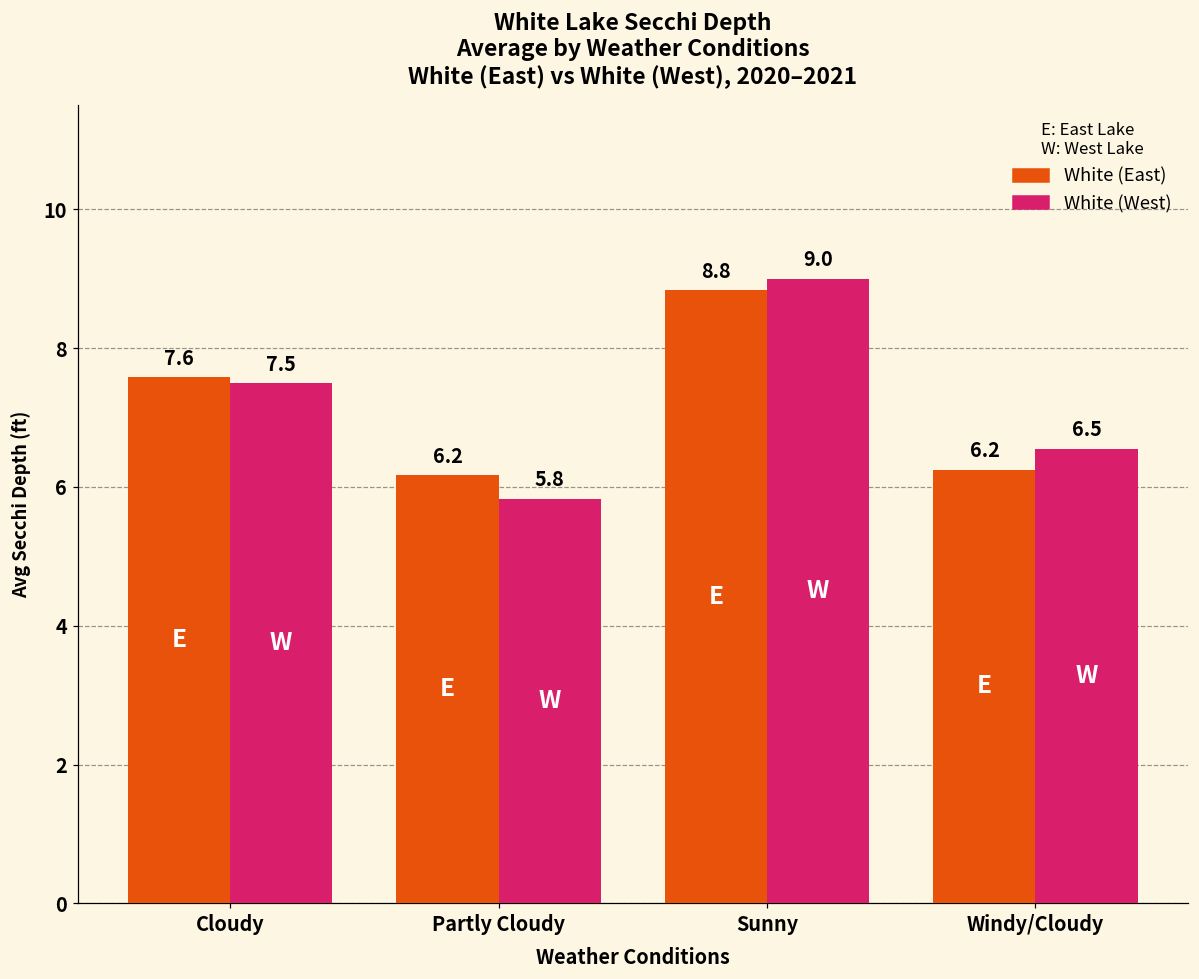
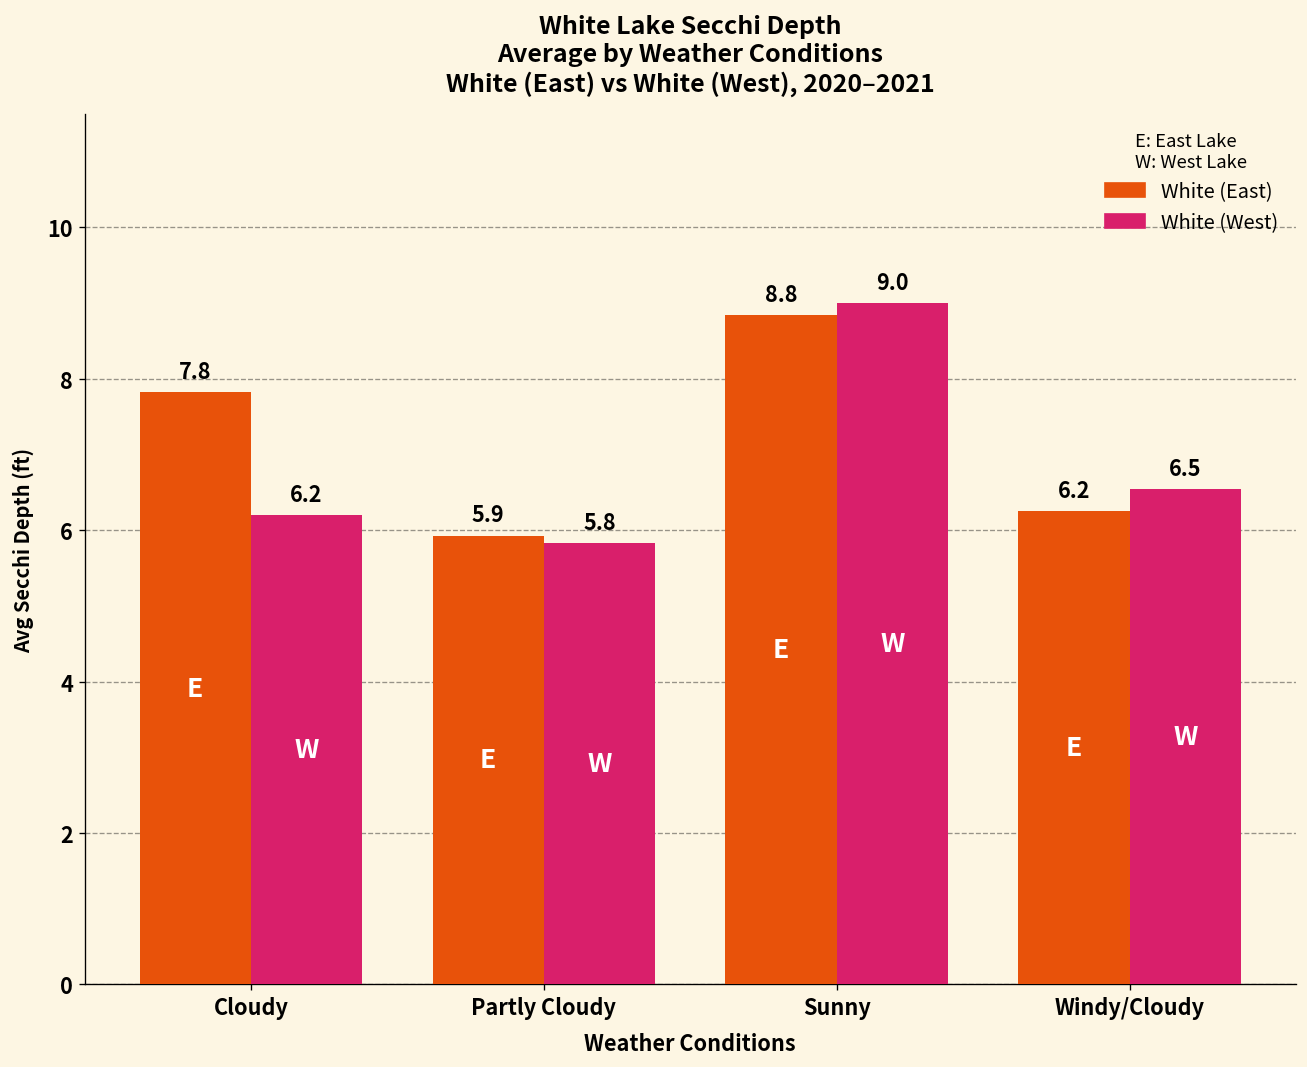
White (East), Cloudy: 7.6 -> 7.8
White (West), Cloudy: 7.5 -> 6.2
White (East), Partly Cloudy: 6.2 -> 5.9
